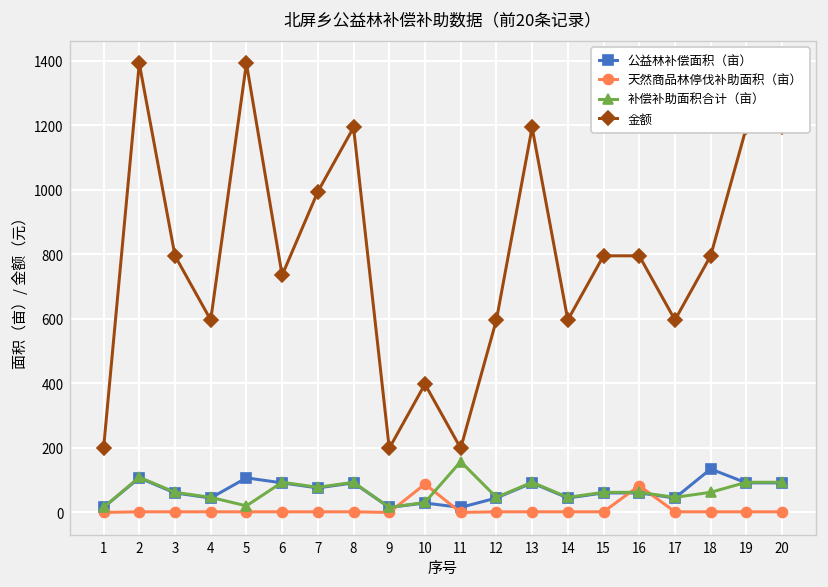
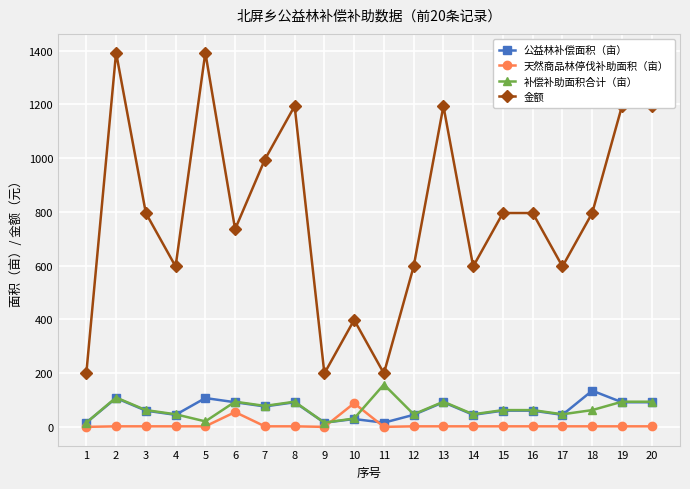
天然商品林停伐补助面积（亩）, 6: 0 -> 60
天然商品林停伐补助面积（亩）, 16: 80 -> 0
